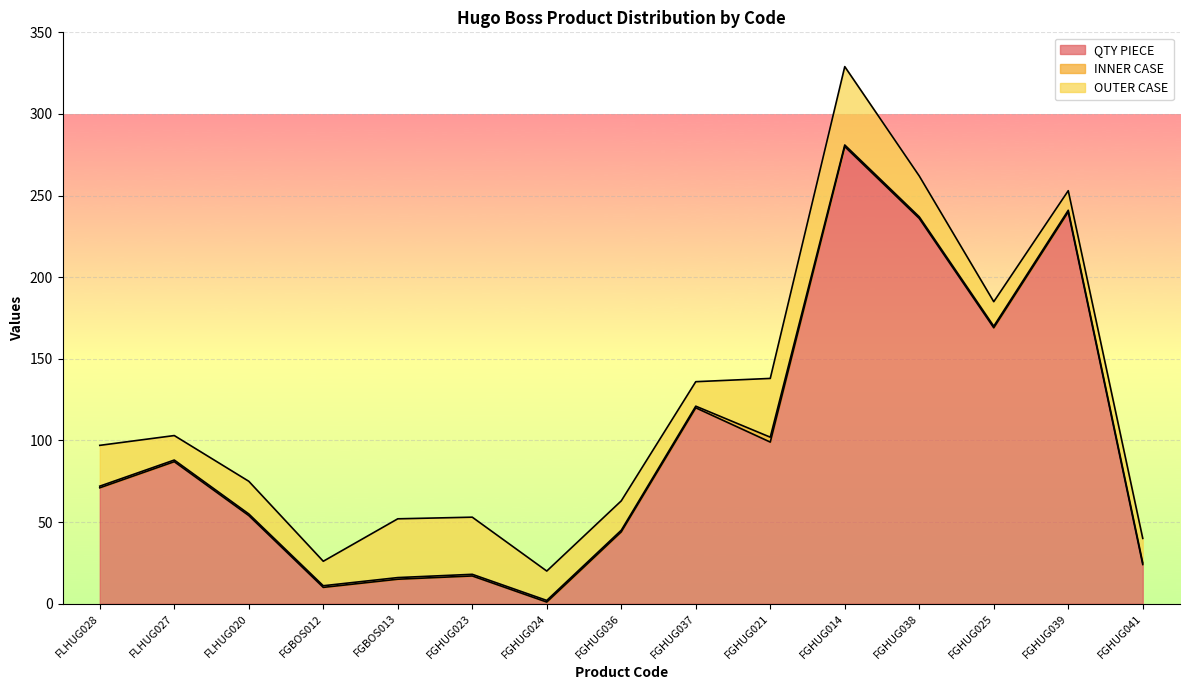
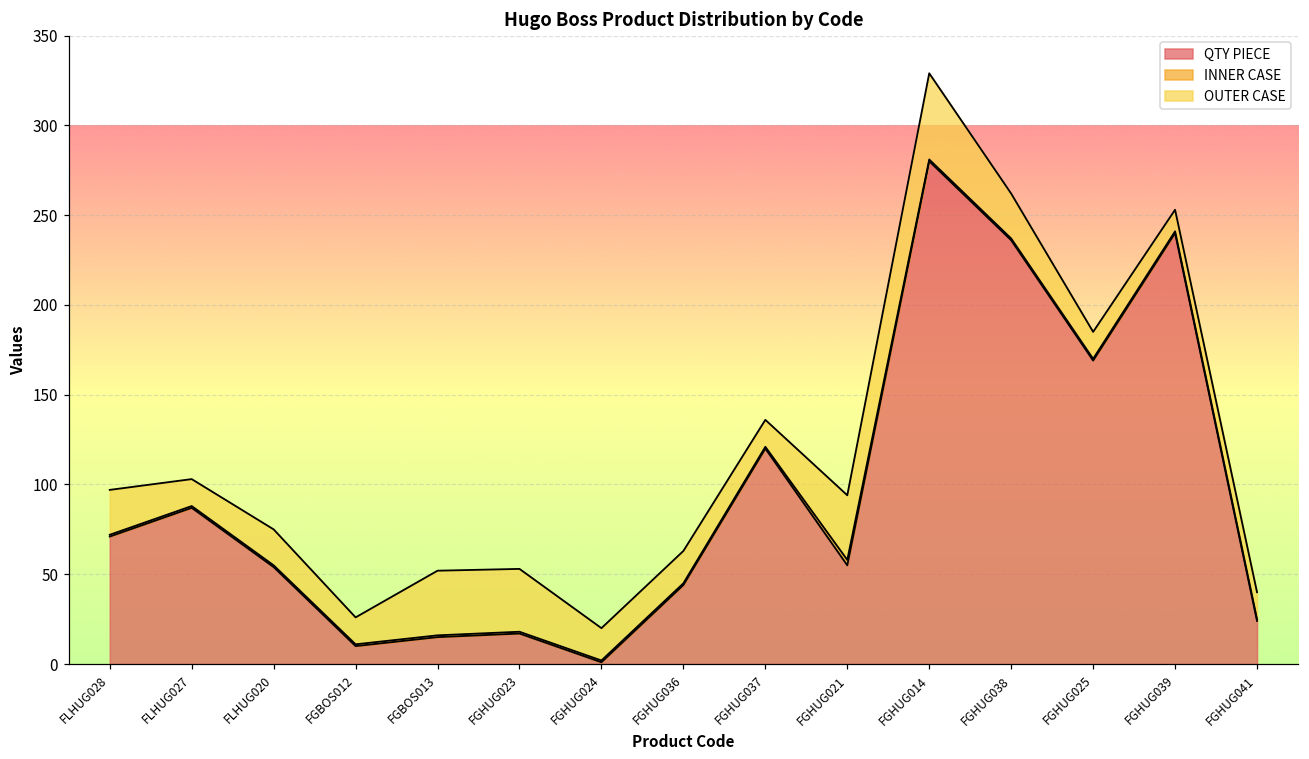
QTY PIECE, FGHUG021: 99 -> 55
